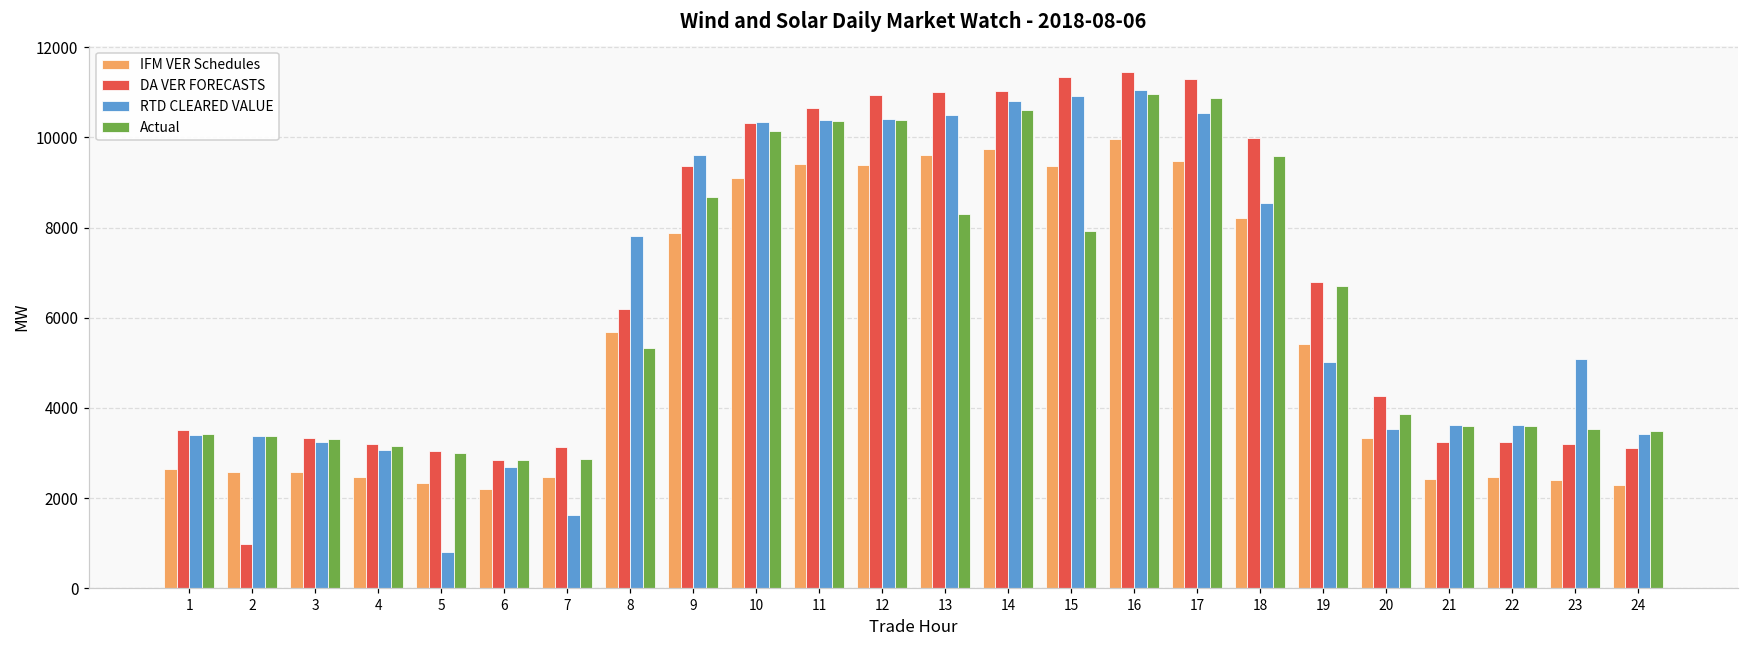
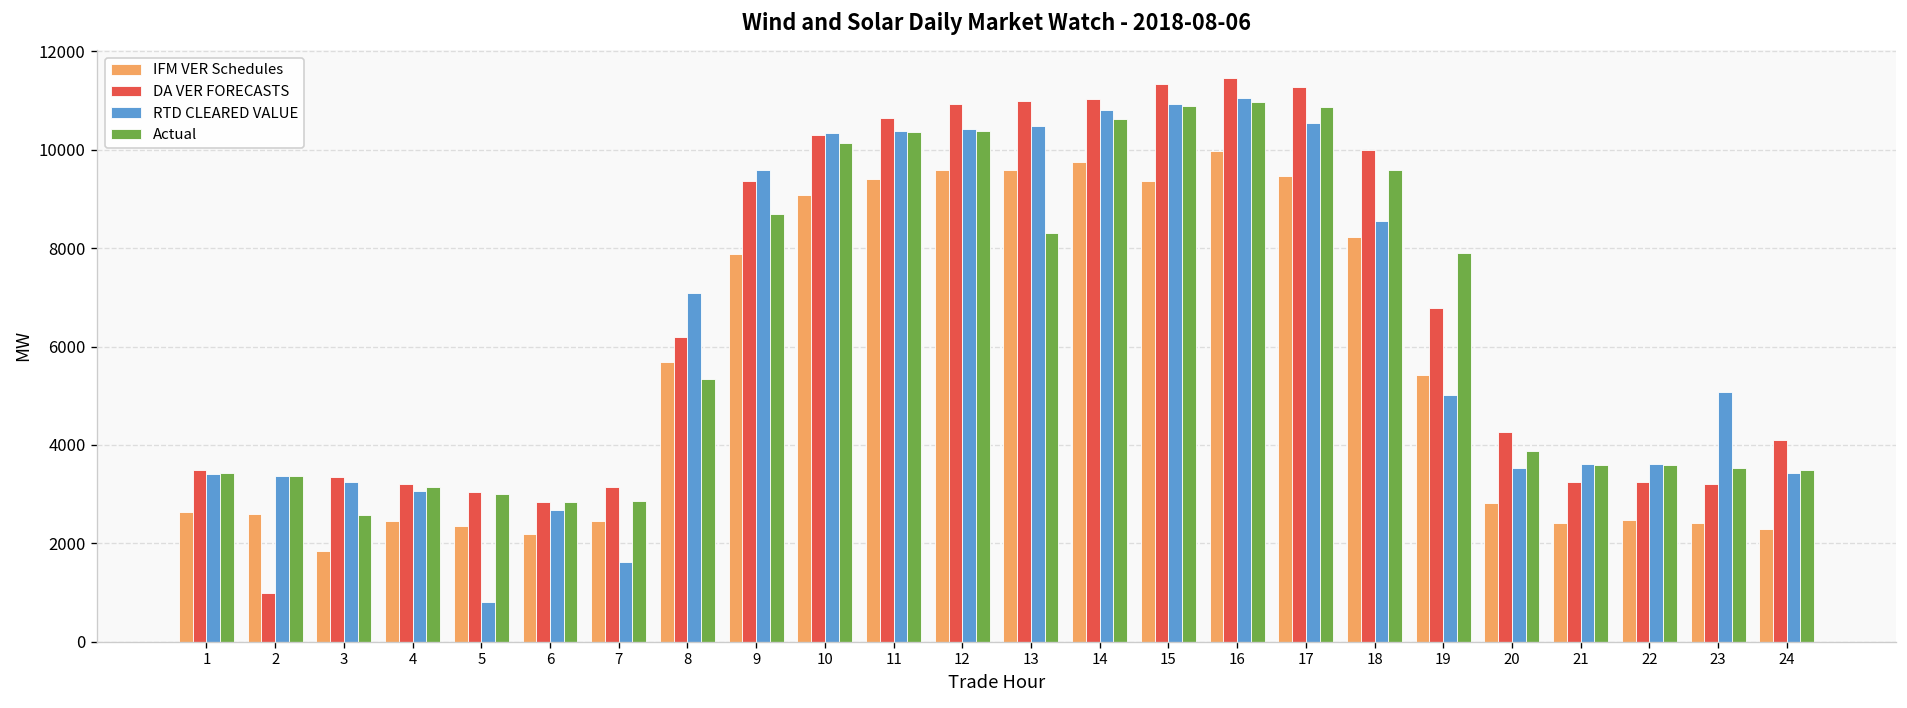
IFM VER Schedules, 3: 2600 -> 1800
Actual, 3: 3300 -> 2600
RTD CLEARED VALUE, 8: 7800 -> 7100
IFM VER Schedules, 12: 9400 -> 9600
Actual, 15: 7900 -> 10900
Actual, 19: 6700 -> 7900
IFM VER Schedules, 20: 3300 -> 2800
DA VER FORECASTS, 24: 3100 -> 4100
